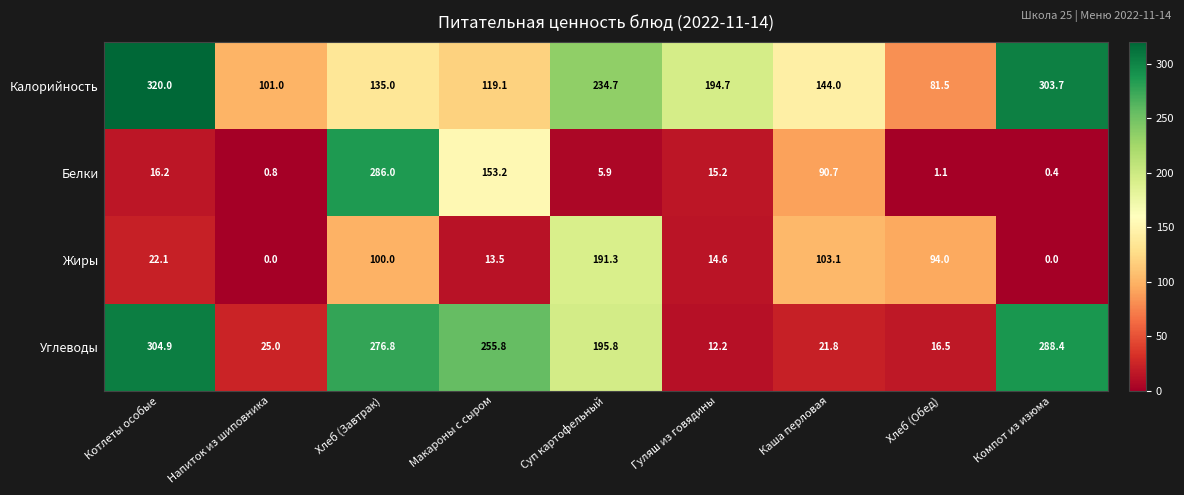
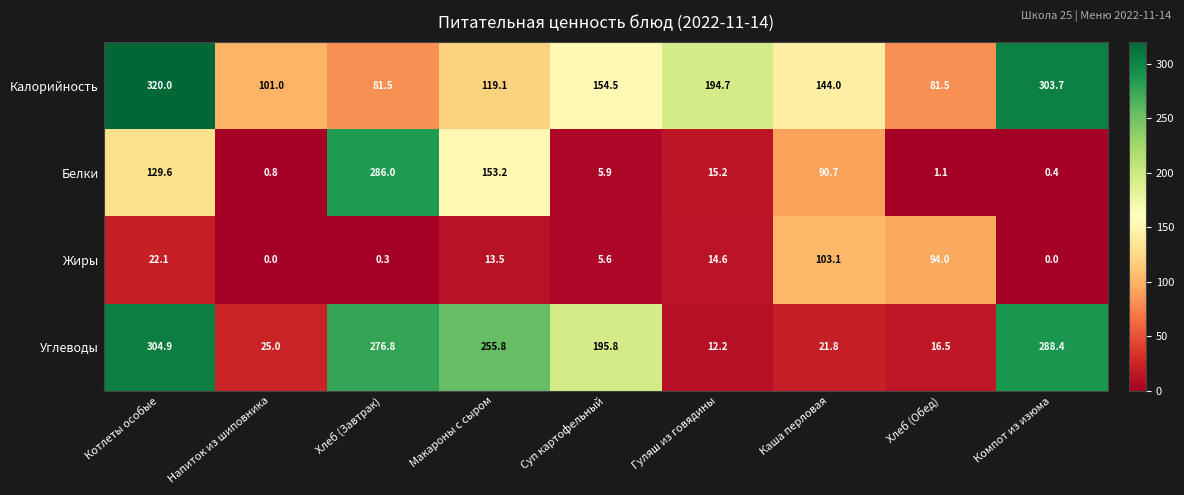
Калорийность, Хлеб (Завтрак): 135.0 -> 81.5
Калорийность, Суп картофельный: 234.7 -> 154.5
Белки, Котлеты особые: 16.2 -> 129.6
Жиры, Хлеб (Завтрак): 100.0 -> 0.3
Жиры, Суп картофельный: 191.3 -> 5.6
